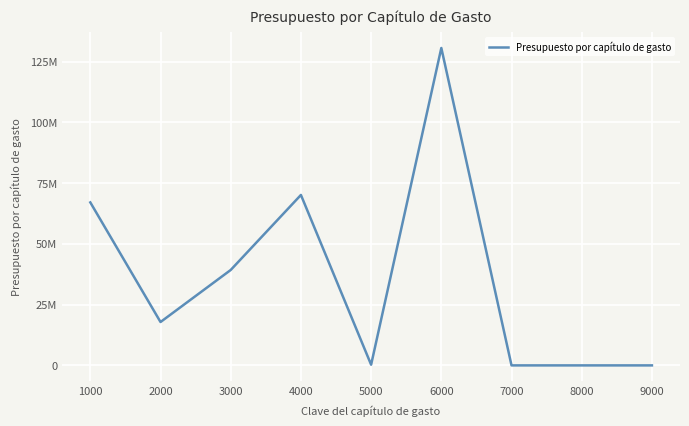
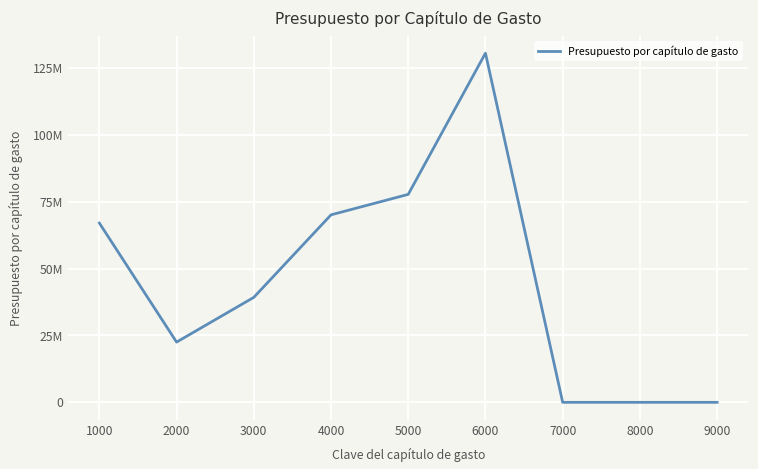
2000: 18000000 -> 23000000
5000: 0 -> 78000000
